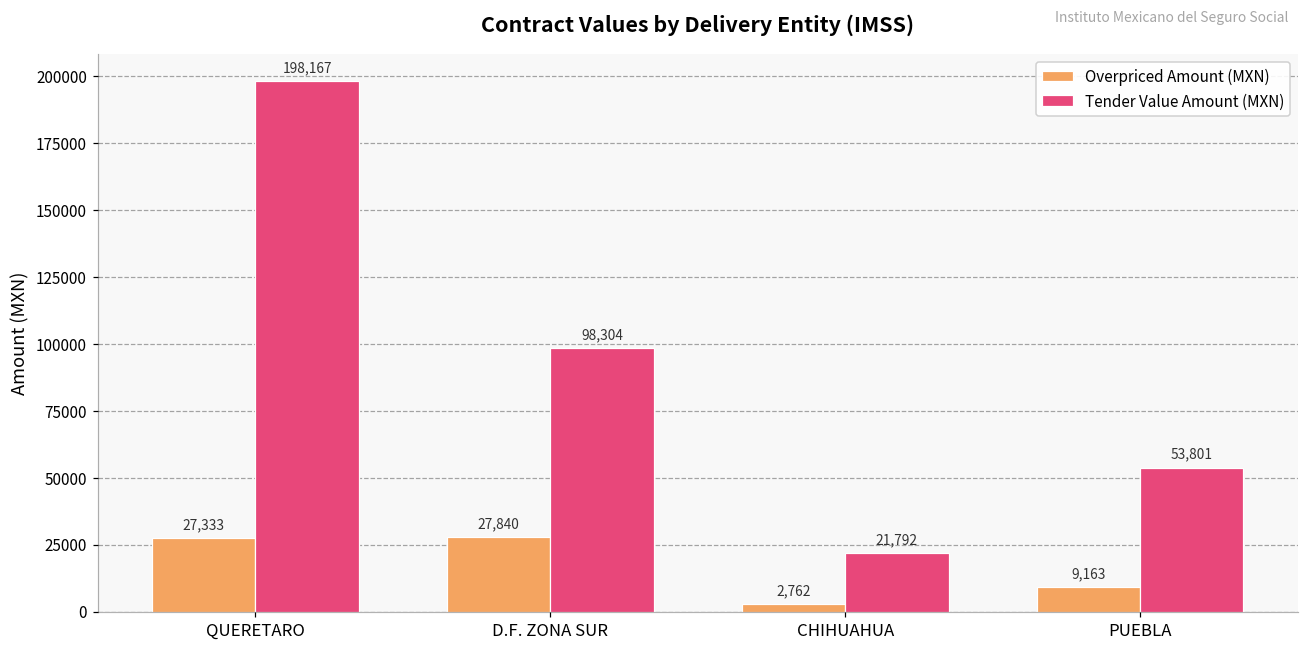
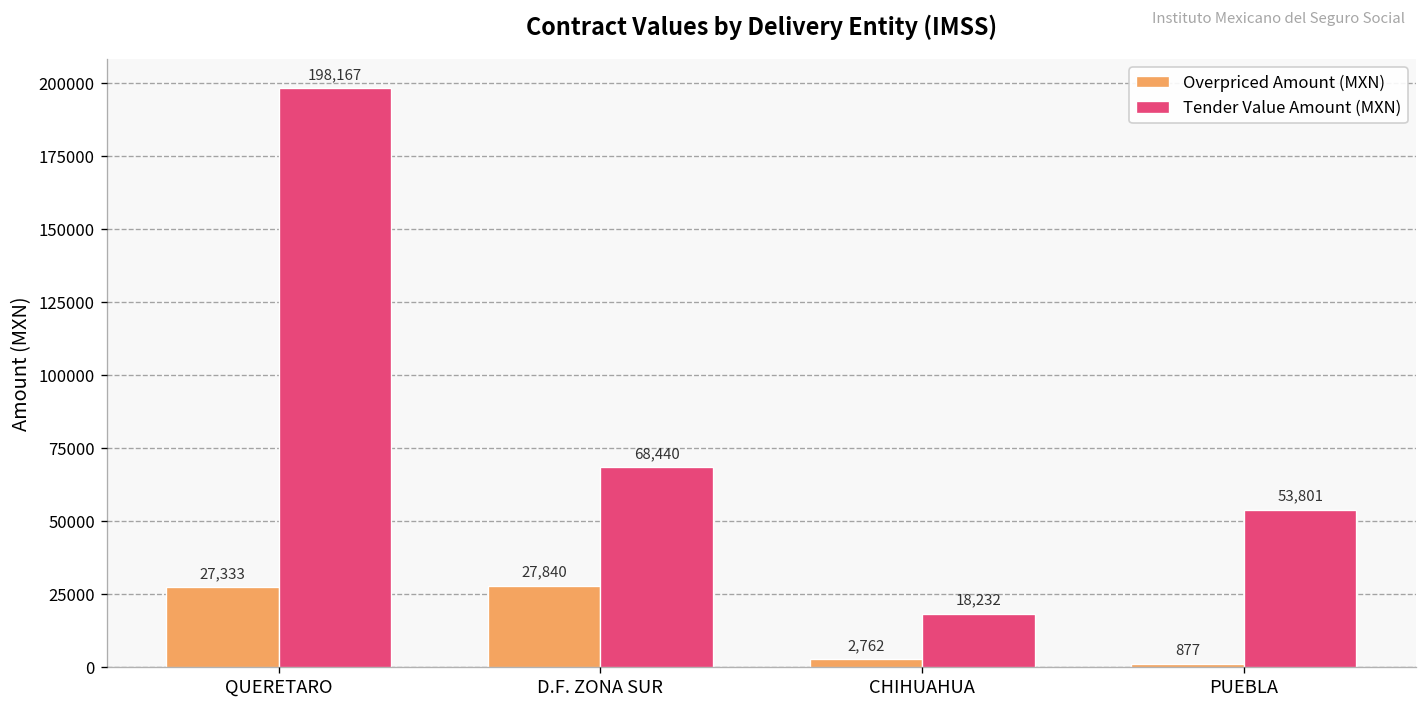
Tender Value Amount (MXN), D.F. ZONA SUR: 98,304 -> 68,440
Tender Value Amount (MXN), CHIHUAHUA: 21,792 -> 18,232
Overpriced Amount (MXN), PUEBLA: 9,163 -> 877
